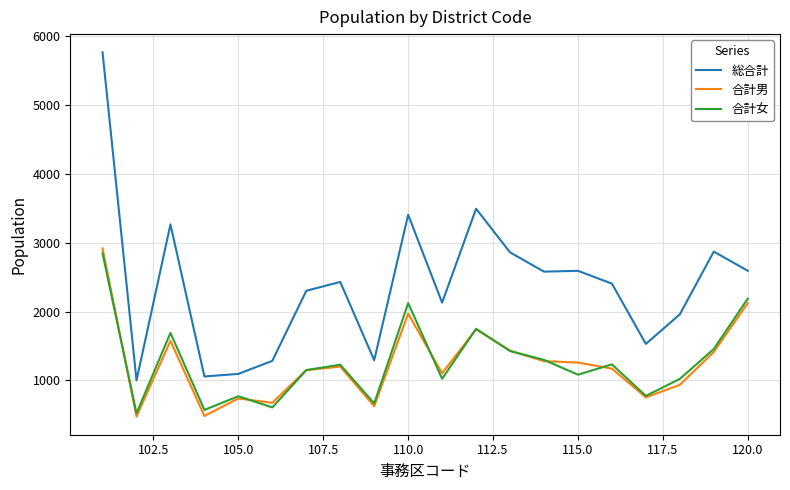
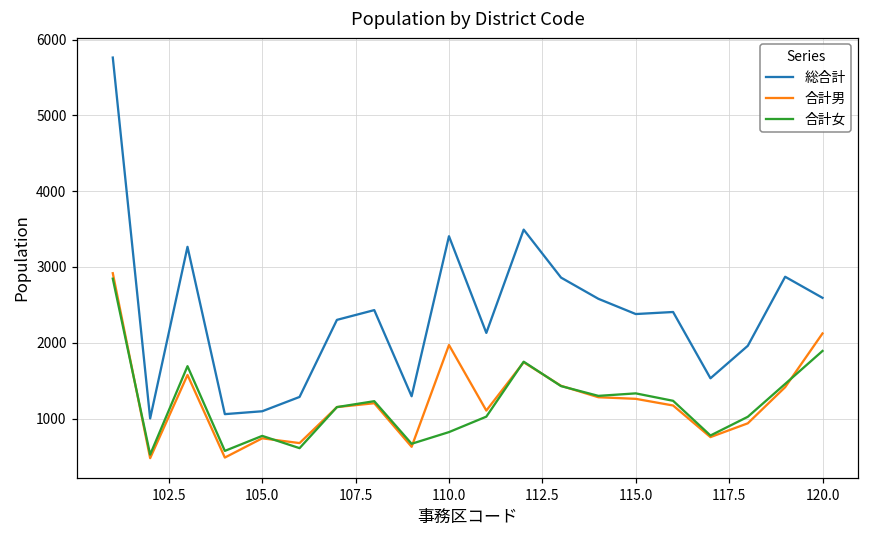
合計女, 110.0: 2100 -> 800
総合計, 115.0: 2600 -> 2400
合計女, 115.0: 1100 -> 1300
合計女, 120.0: 2200 -> 1900
